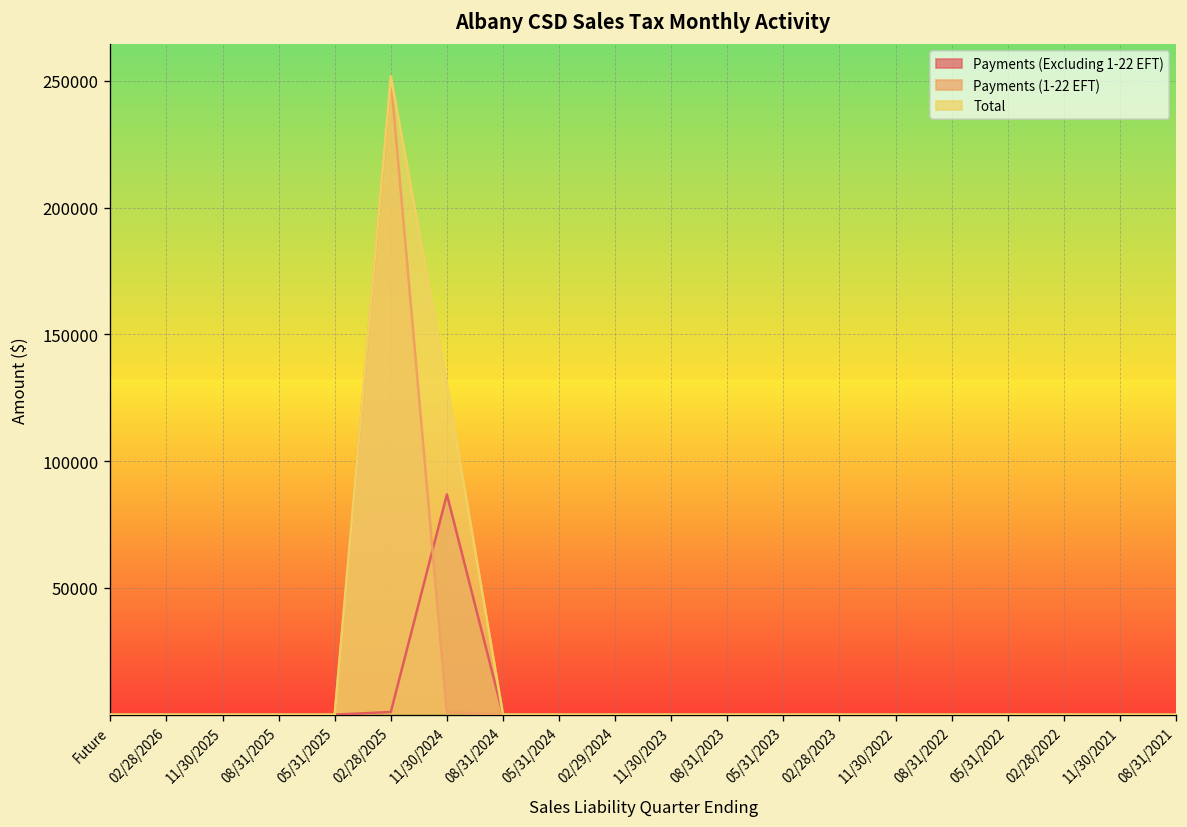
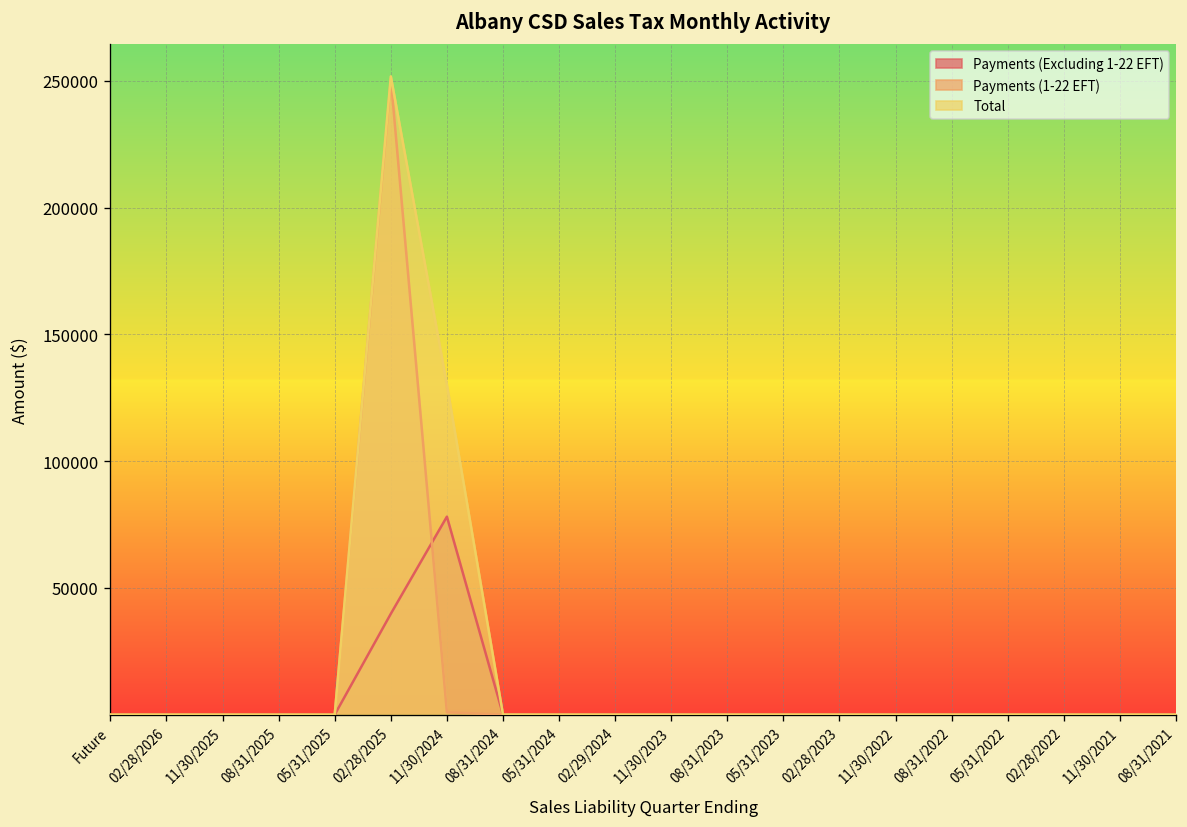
Payments (Excluding 1-22 EFT), 02/28/2025: 1000 -> 40000
Payments (Excluding 1-22 EFT), 11/30/2024: 87000 -> 78000
